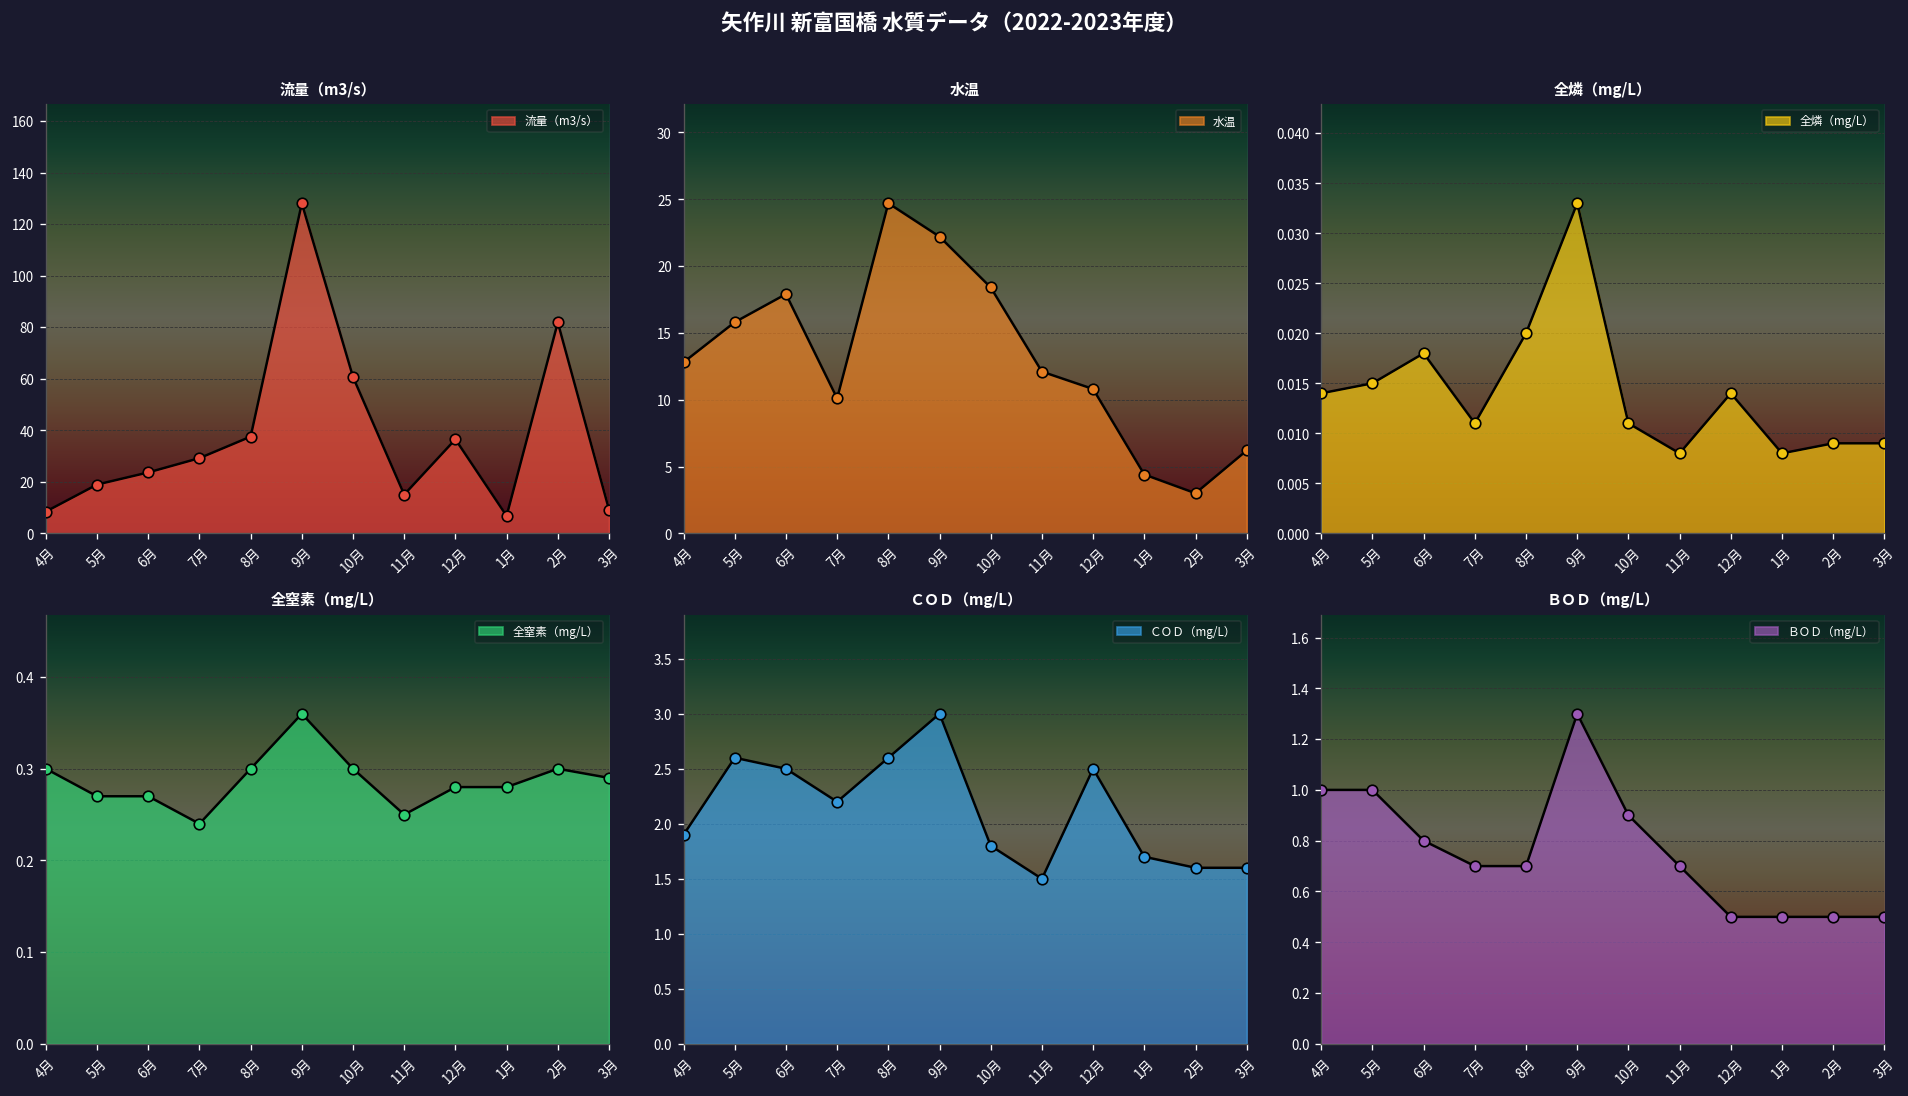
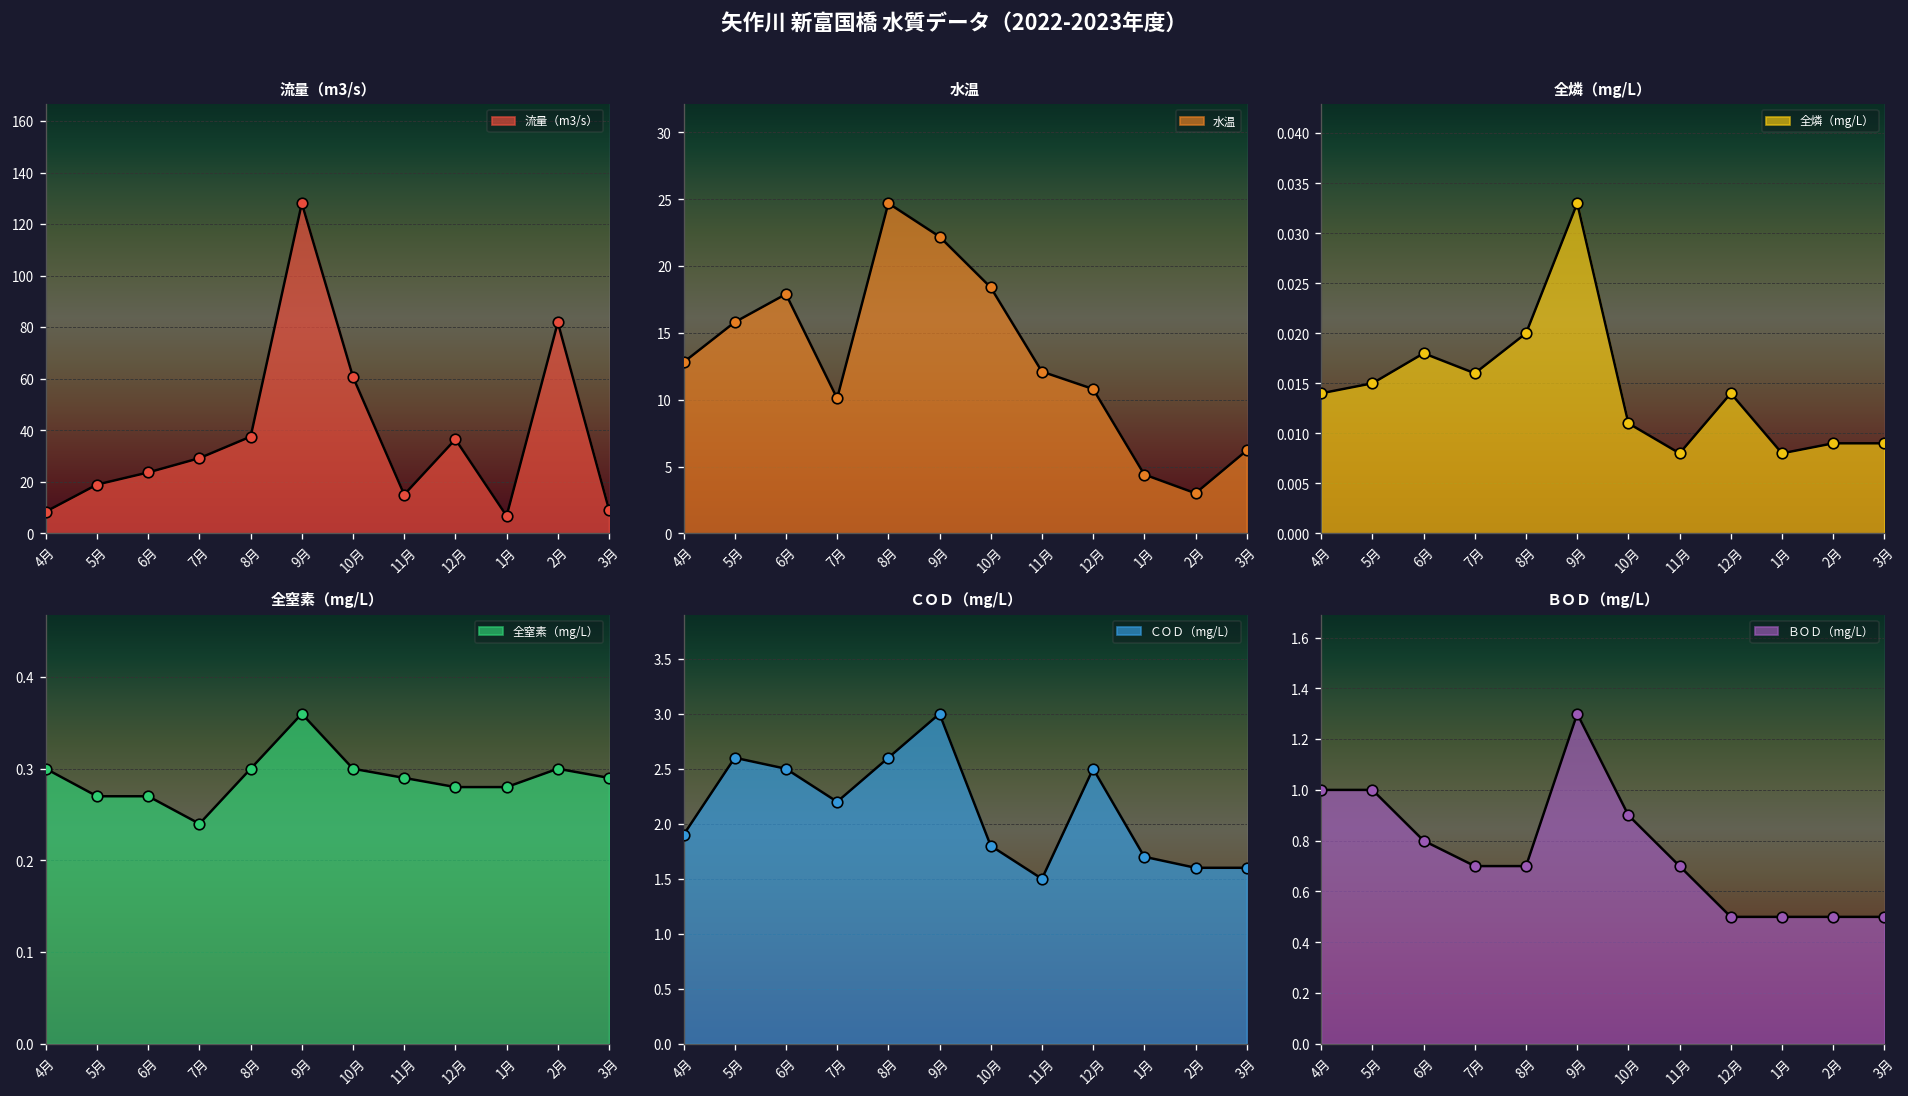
全燐（mg/L）, 7月: 0.011 -> 0.016
全窒素（mg/L）, 11月: 0.25 -> 0.29
